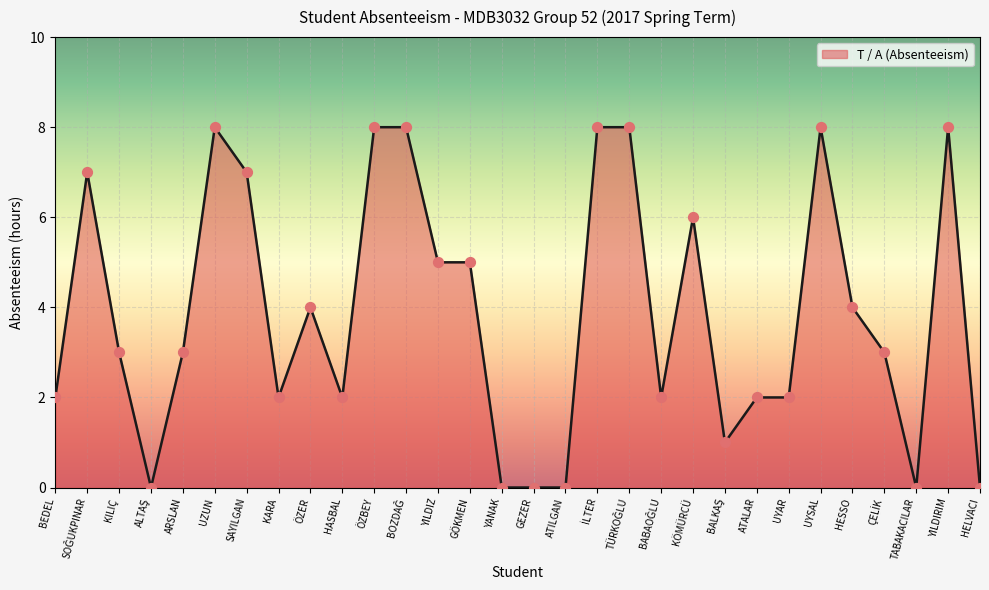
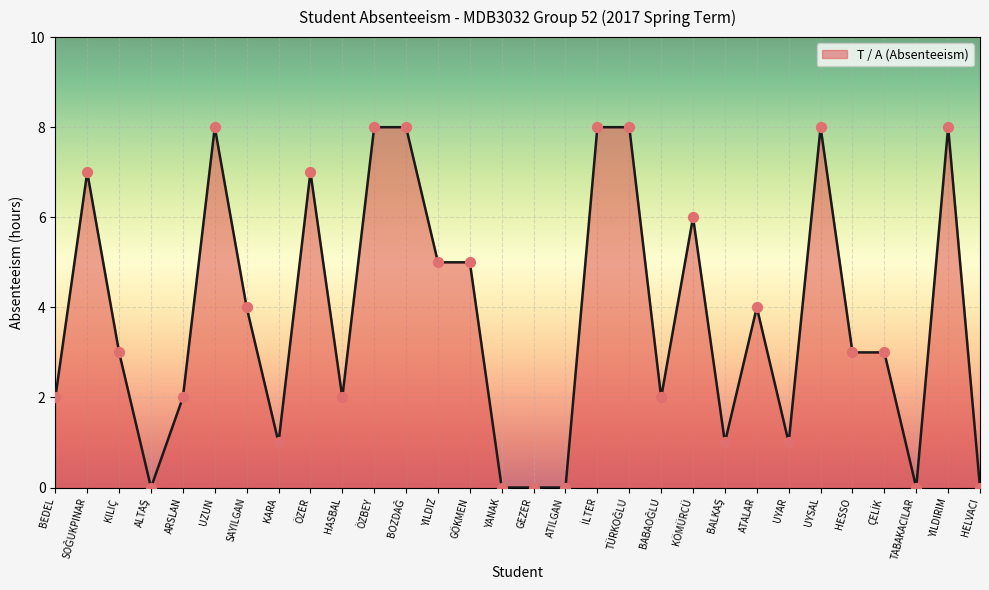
ARSLAN: 3 -> 2
SAYILGAN: 7 -> 4
KARA: 2 -> 1
ÖZER: 4 -> 7
ATALAR: 2 -> 4
UYAR: 2 -> 1
HESSO: 4 -> 3
